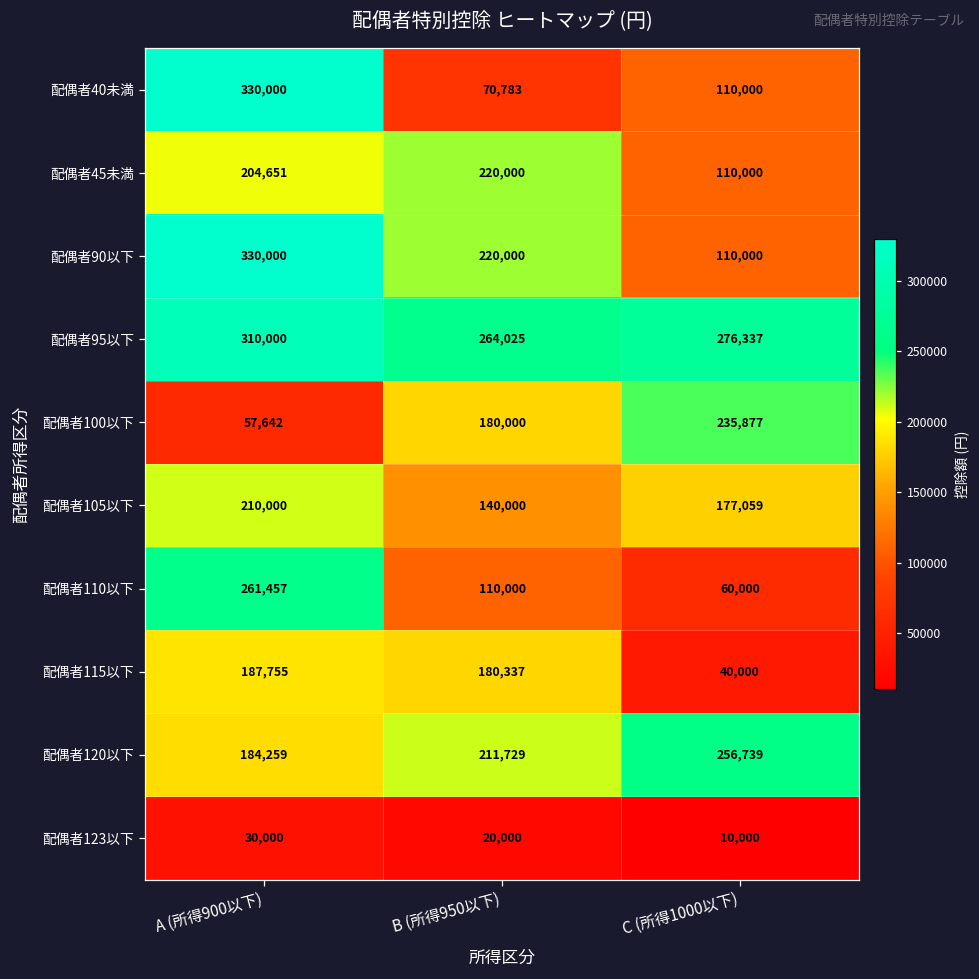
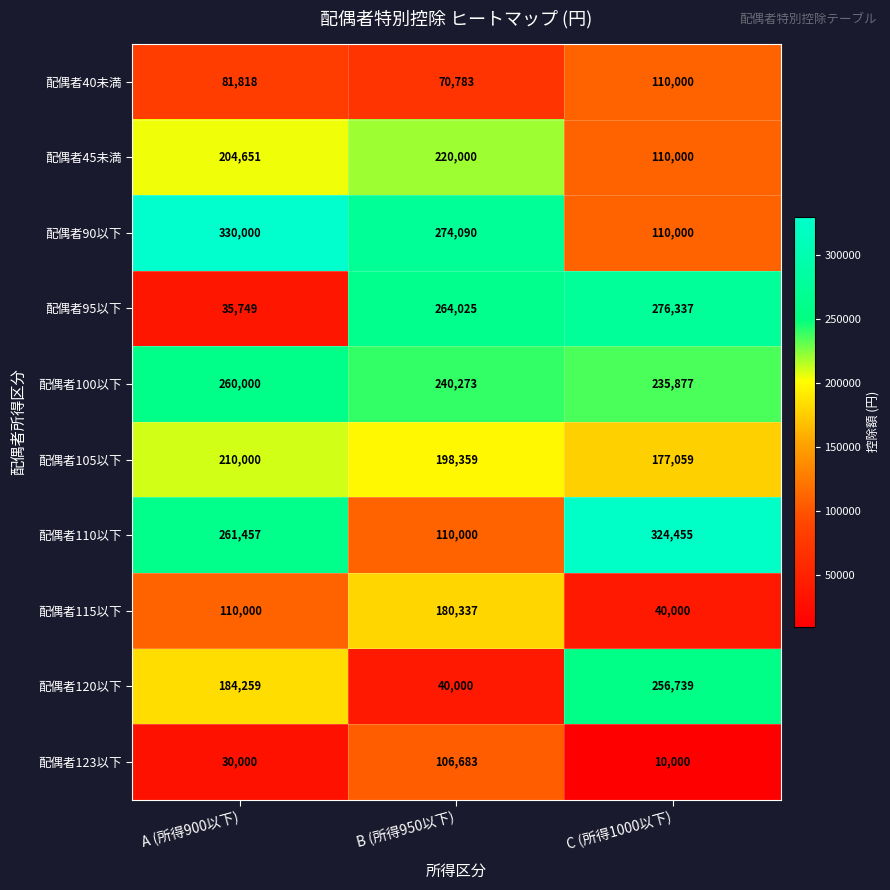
配偶者40未満, A (所得900以下): 330,000 -> 81,818
配偶者90以下, B (所得950以下): 220,000 -> 274,090
配偶者95以下, A (所得900以下): 310,000 -> 35,749
配偶者100以下, A (所得900以下): 57,642 -> 260,000
配偶者100以下, B (所得950以下): 180,000 -> 240,273
配偶者105以下, B (所得950以下): 140,000 -> 198,359
配偶者110以下, C (所得1000以下): 60,000 -> 324,455
配偶者115以下, A (所得900以下): 187,755 -> 110,000
配偶者120以下, B (所得950以下): 211,729 -> 40,000
配偶者123以下, B (所得950以下): 20,000 -> 106,683
